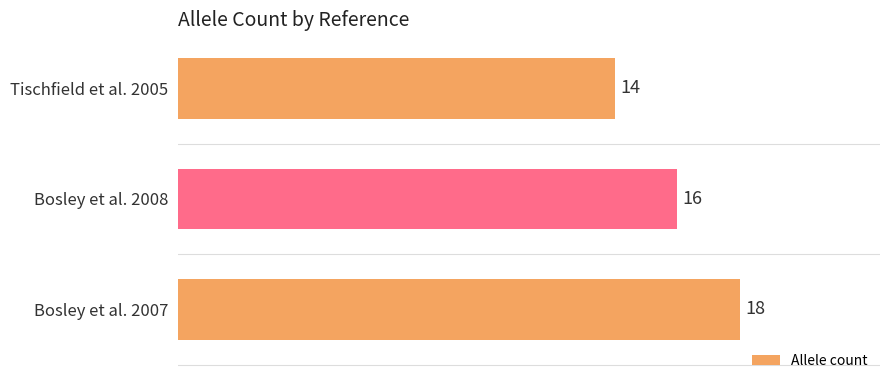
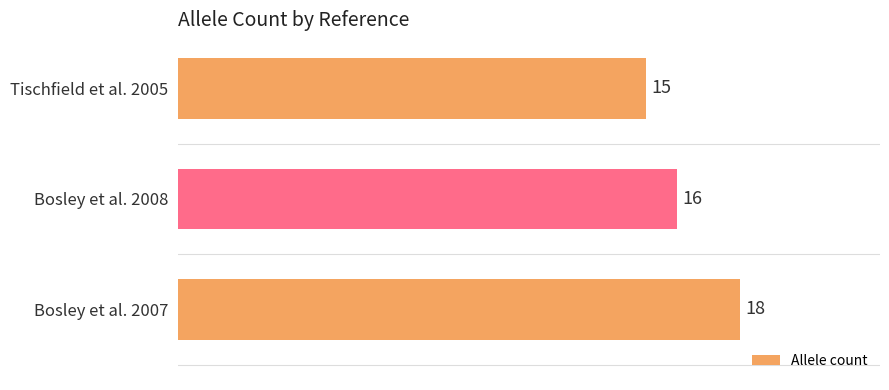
Tischfield et al. 2005: 14 -> 15
